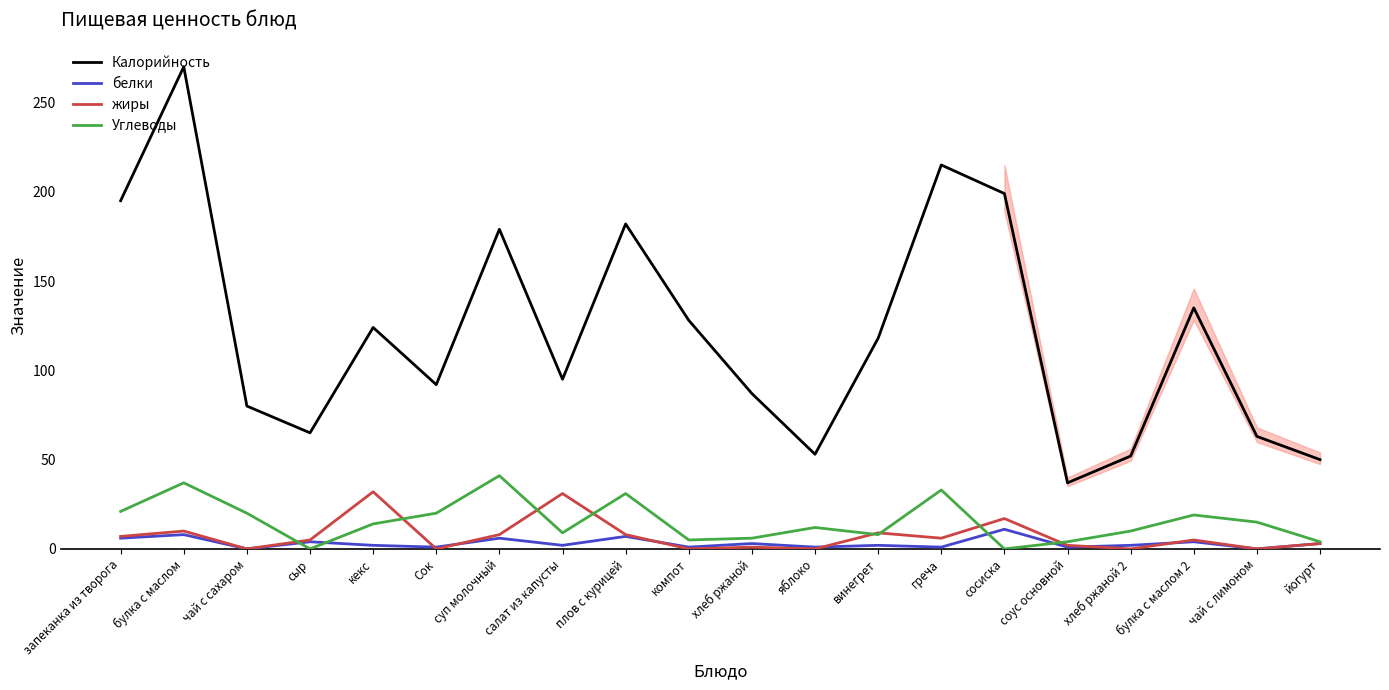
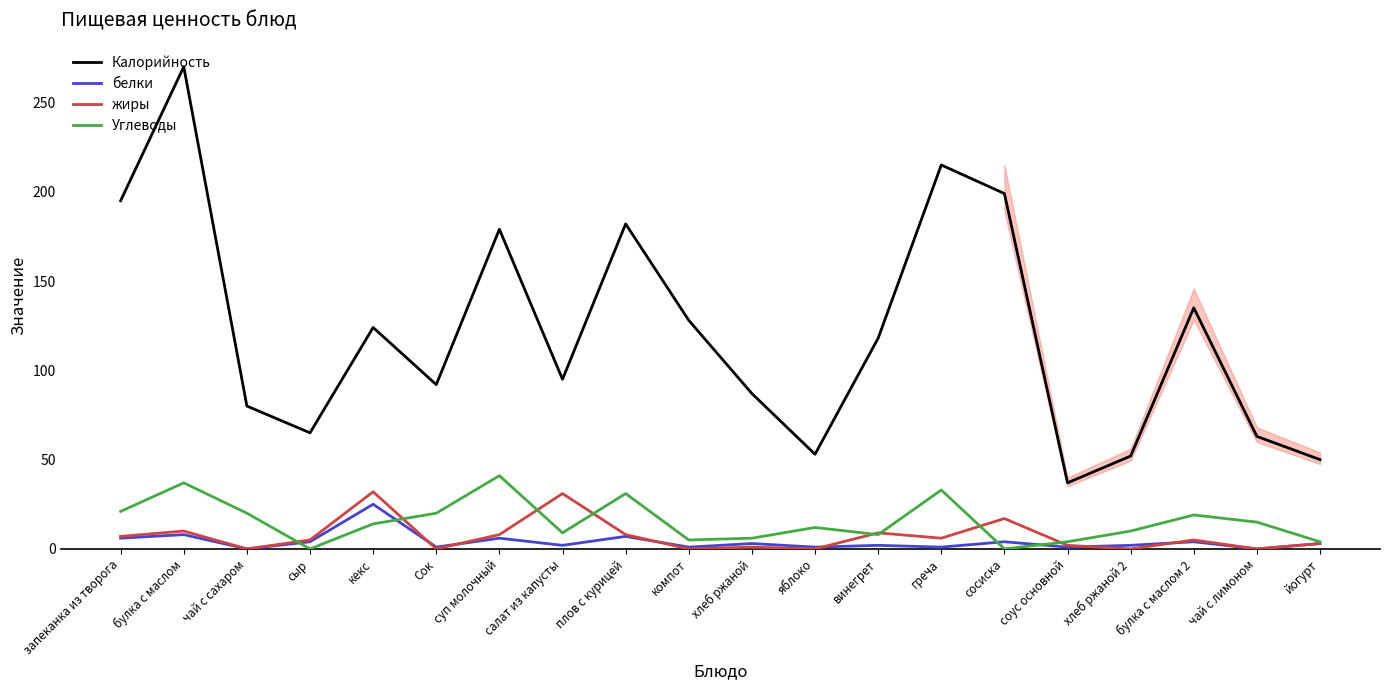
белки, кекс: 2 -> 25
белки, сосиска: 11 -> 4
